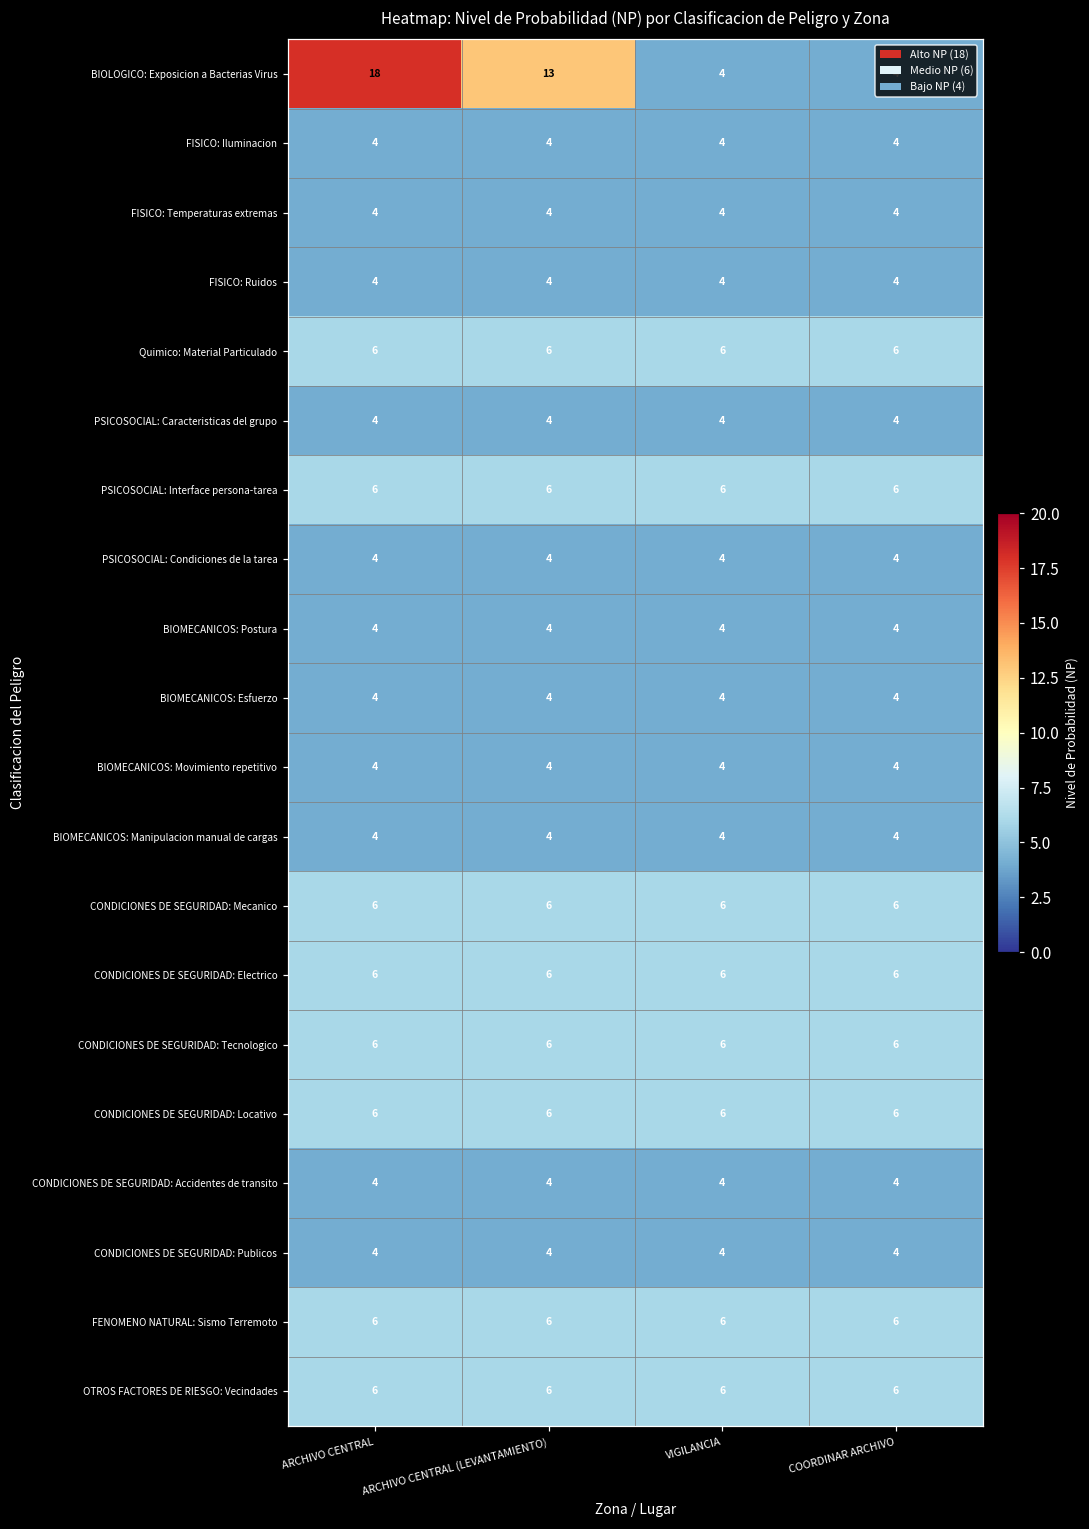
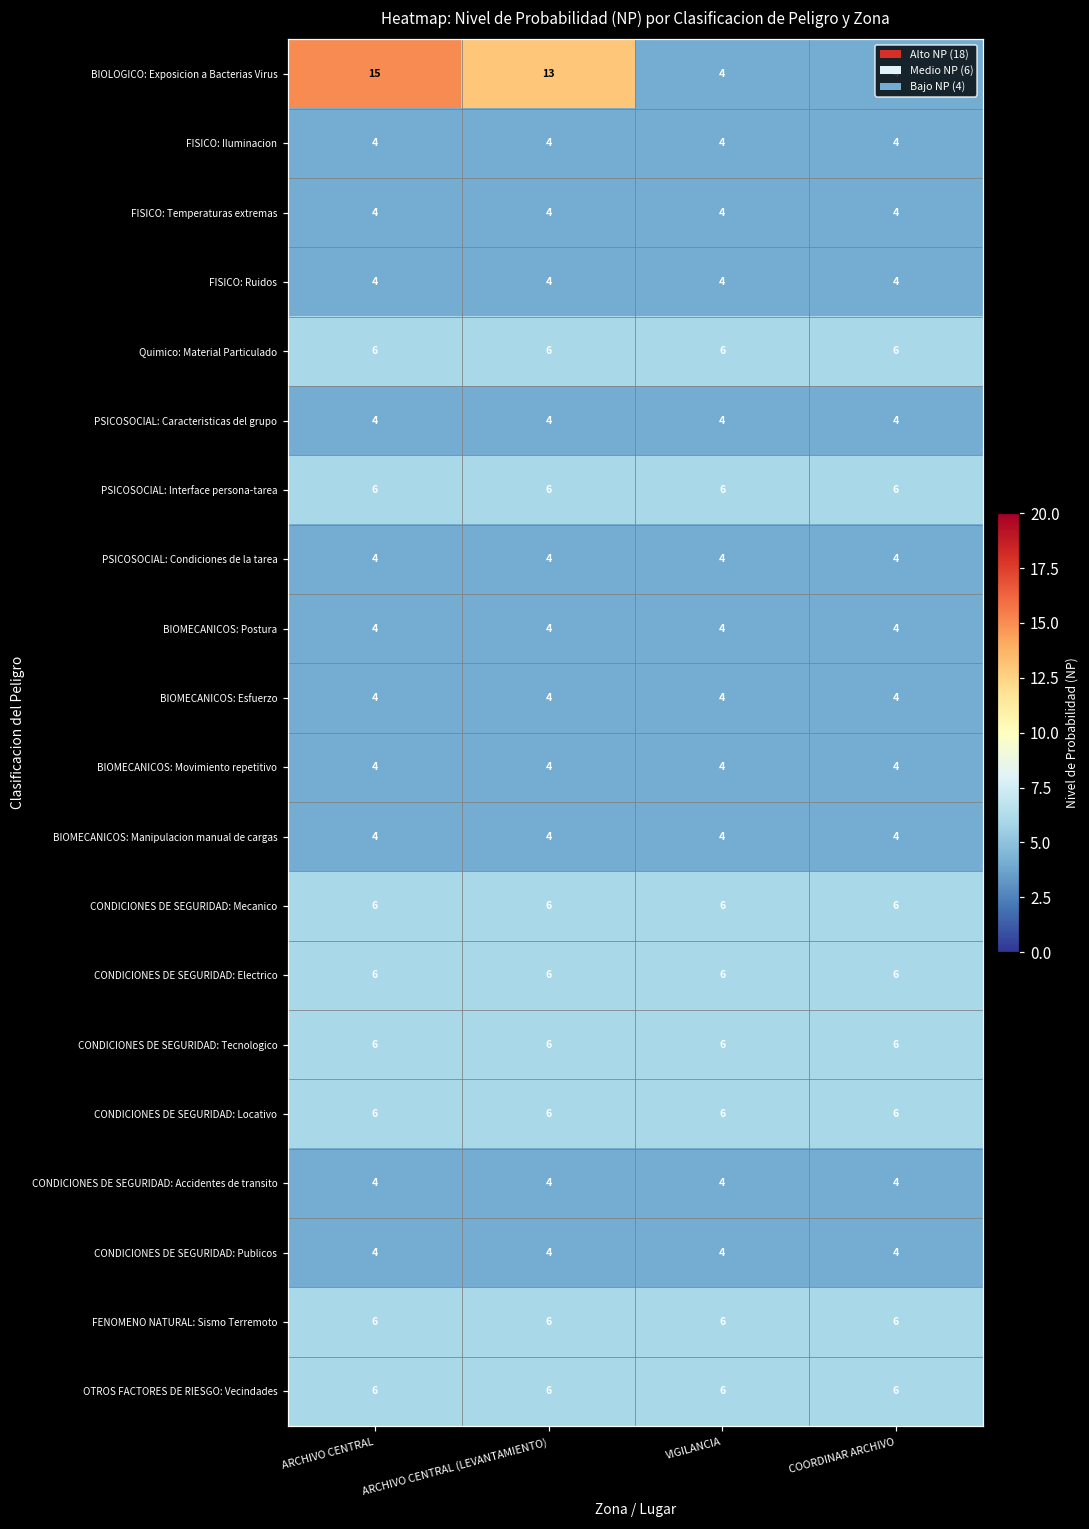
BIOLOGICO: Exposicion a Bacterias Virus, ARCHIVO CENTRAL: 18 -> 15
